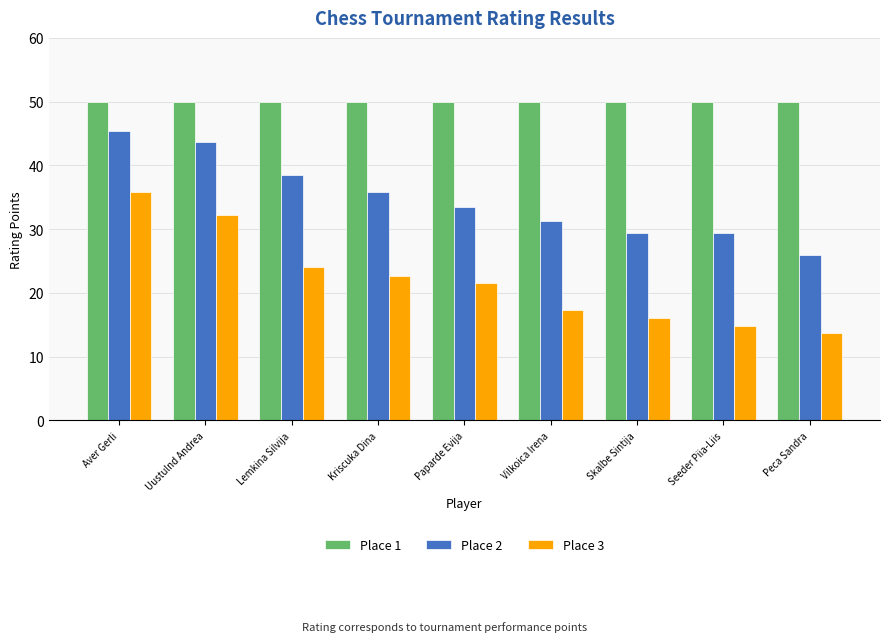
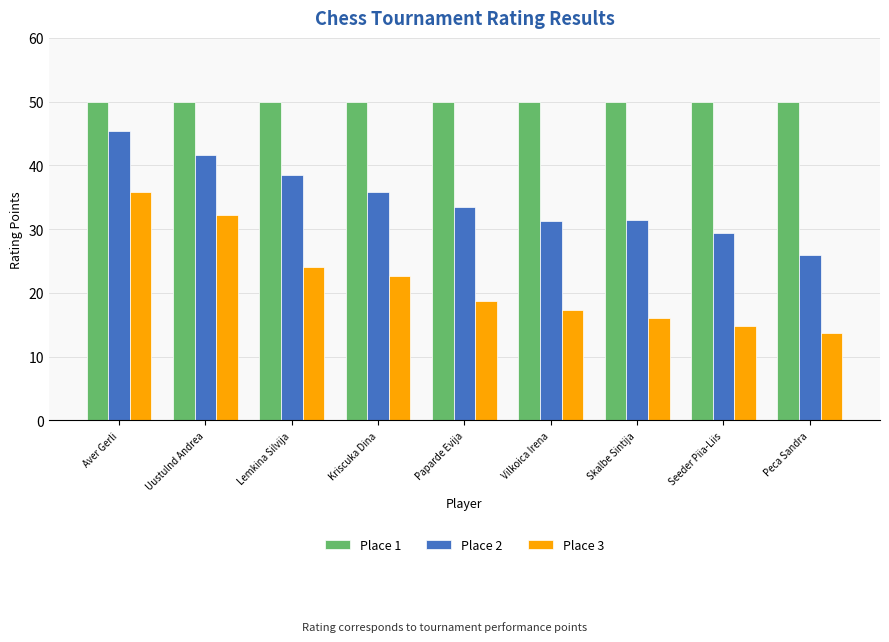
Place 2, Uustulnd Andrea: 44 -> 42
Place 3, Paparde Evija: 22 -> 19
Place 2, Skalbe Sintija: 29 -> 31
